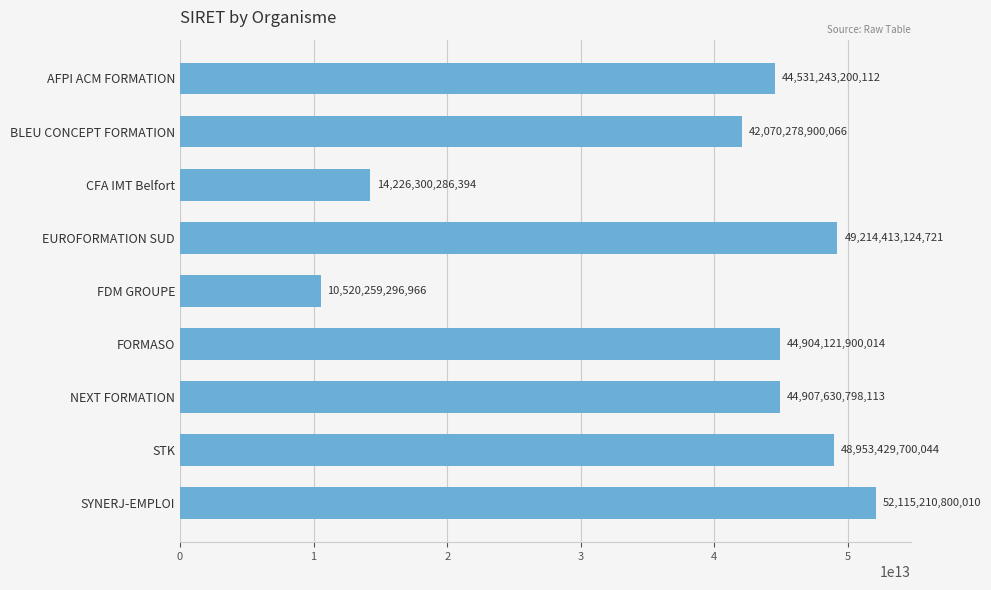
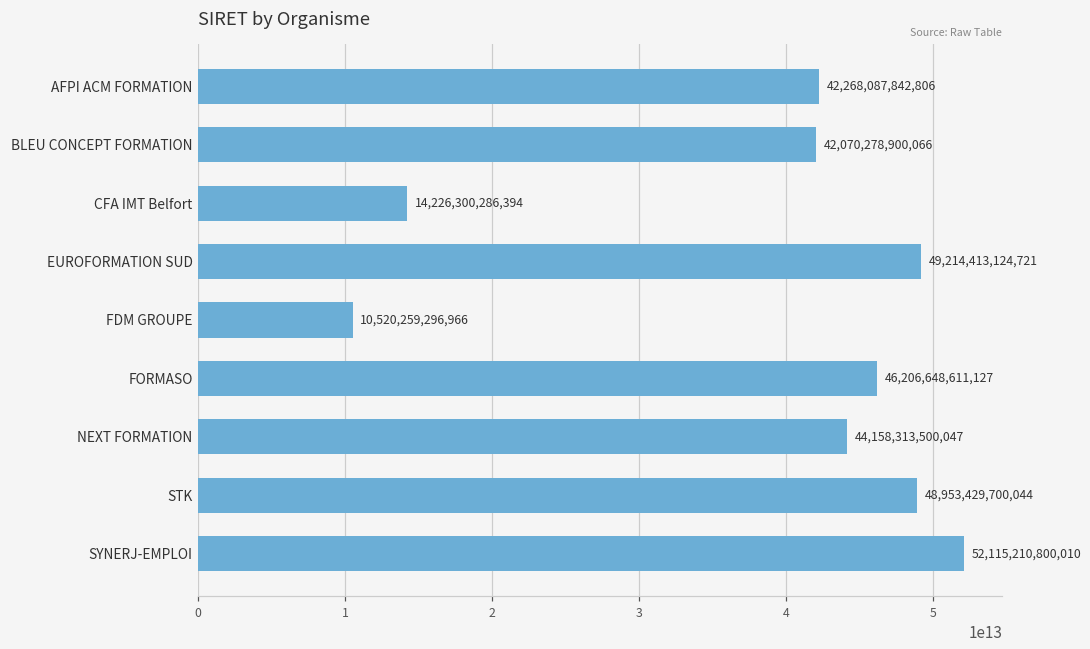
AFPI ACM FORMATION: 44,531,243,200,112 -> 42,268,087,842,806
FORMASO: 44,904,121,900,014 -> 46,206,648,611,127
NEXT FORMATION: 44,907,630,798,113 -> 44,158,313,500,047
